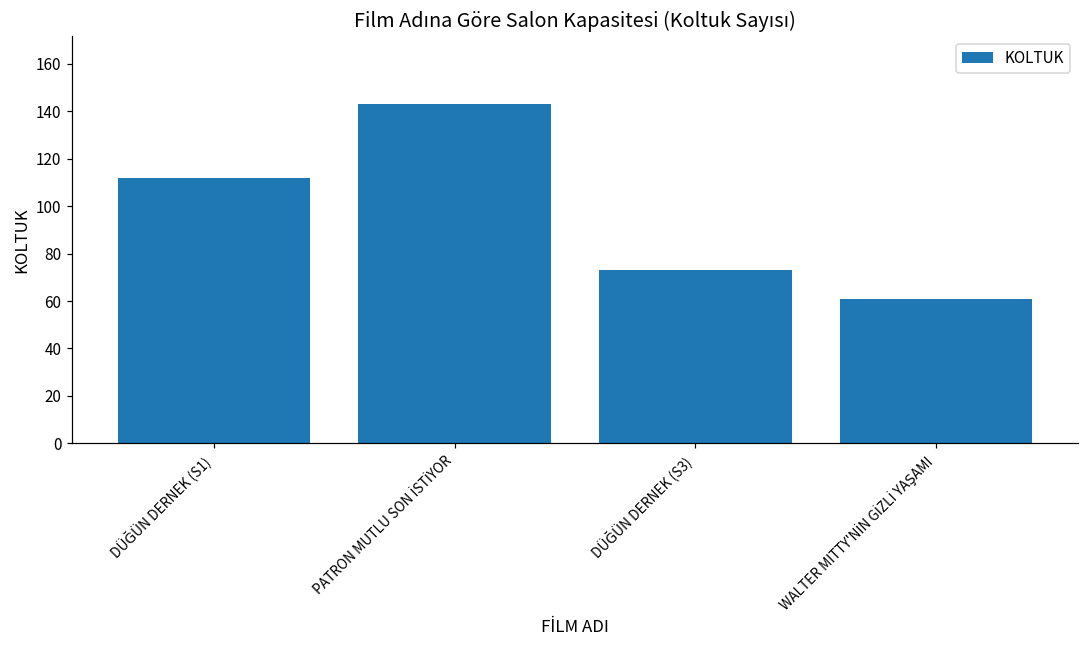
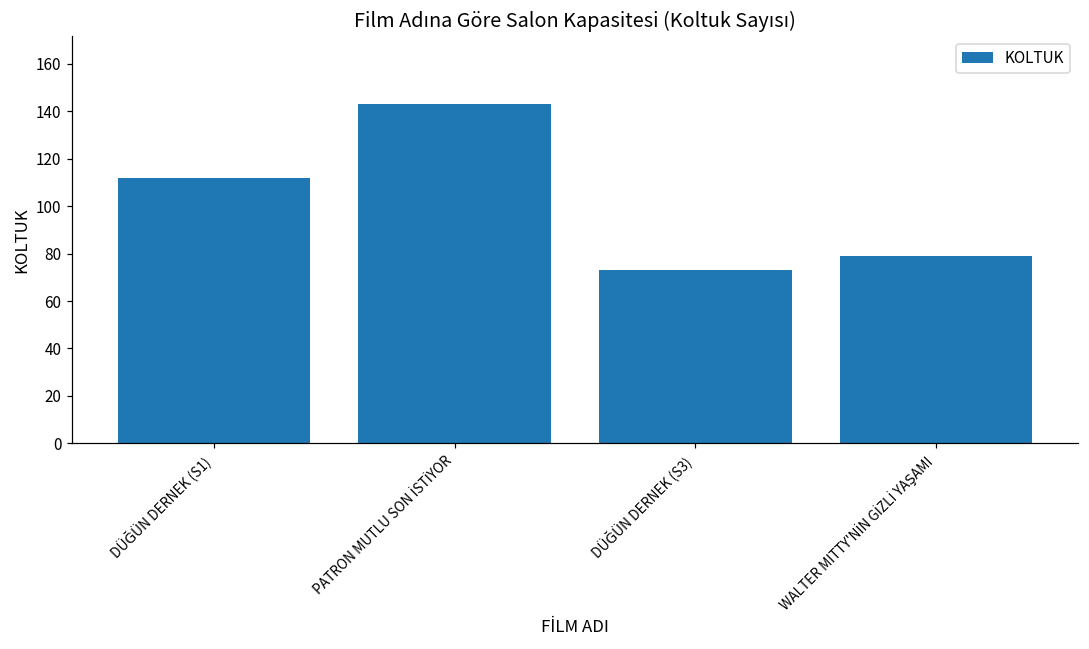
WALTER MITTY'NİN GİZLİ YAŞAMI: 61 -> 79
